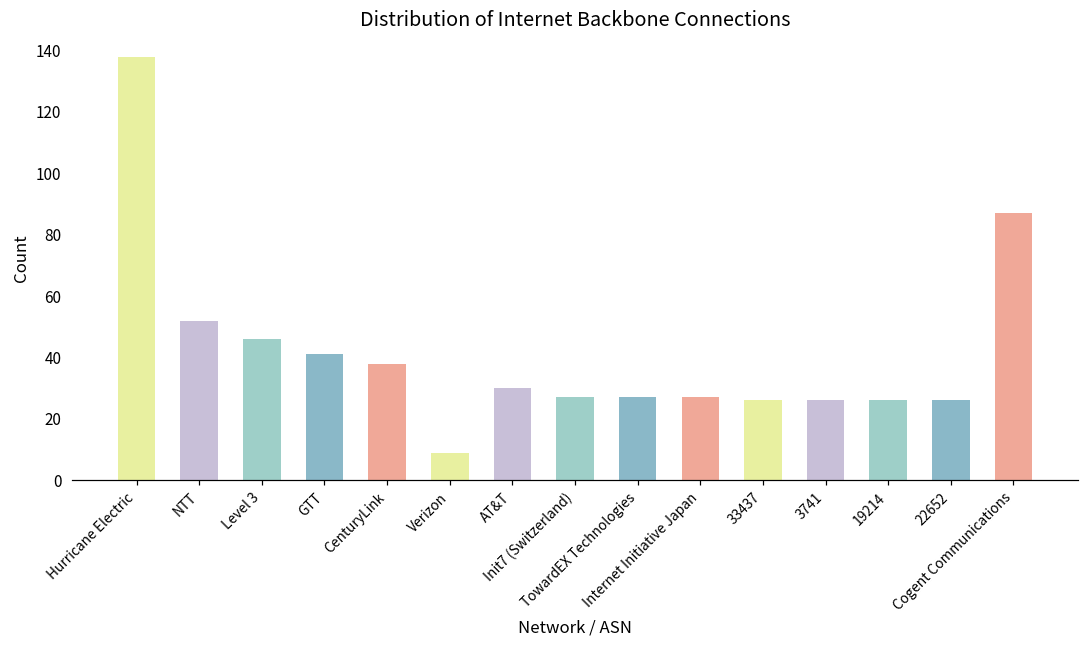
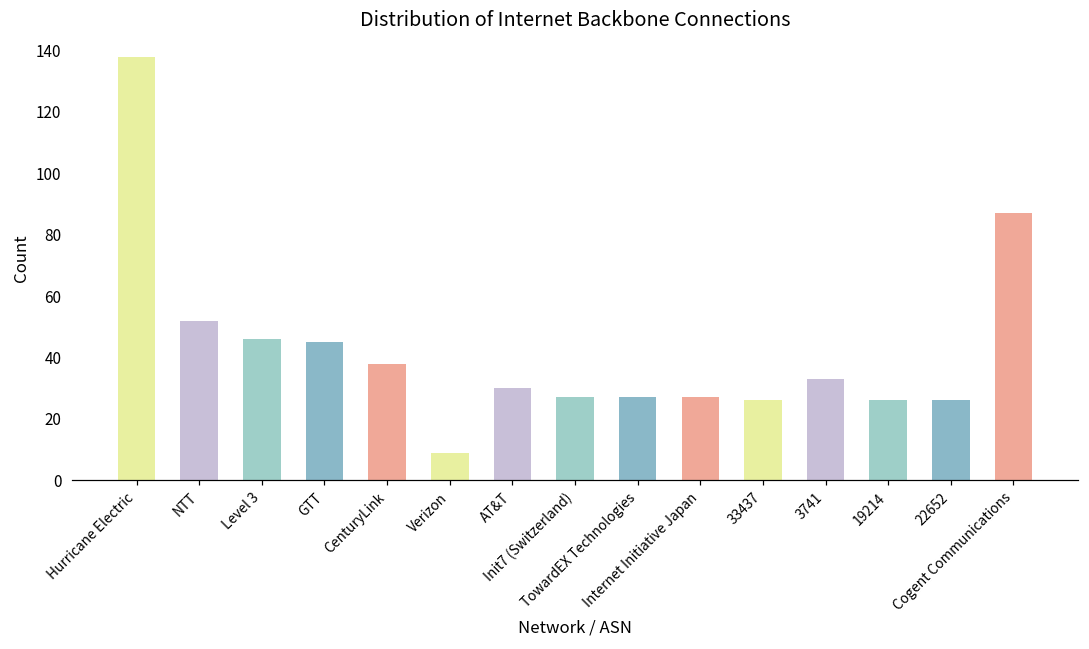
GTT: 41 -> 45
3741: 26 -> 33
